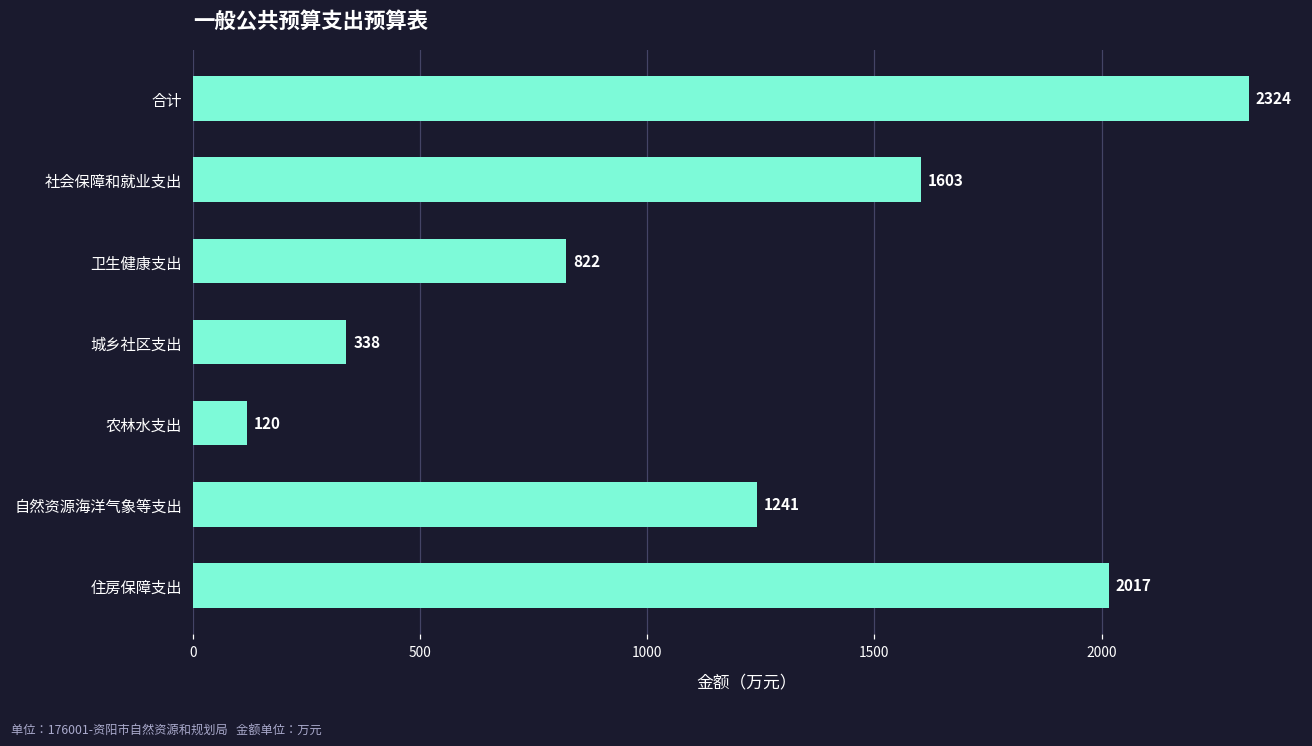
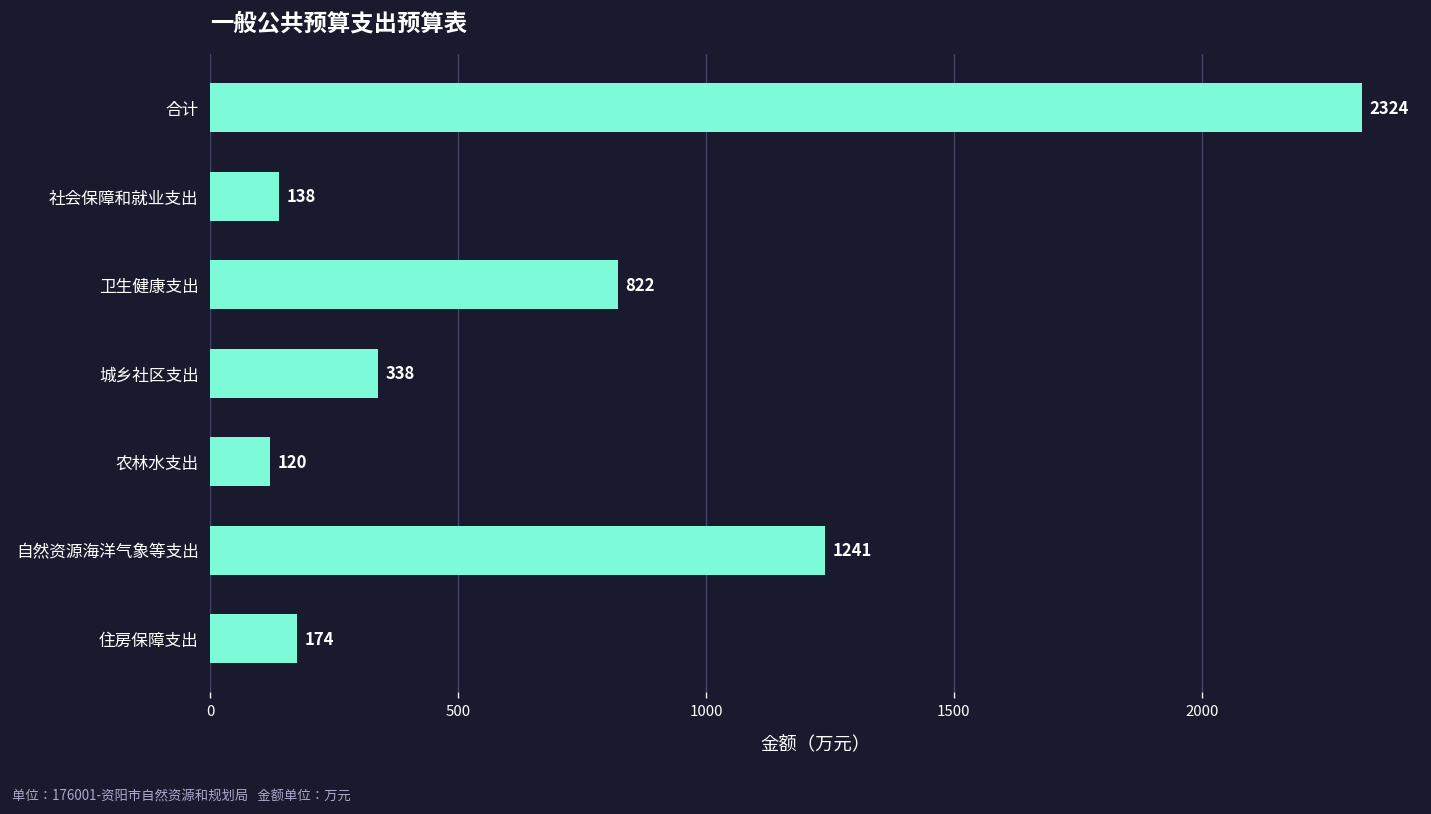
社会保障和就业支出: 1603 -> 138
住房保障支出: 2017 -> 174
